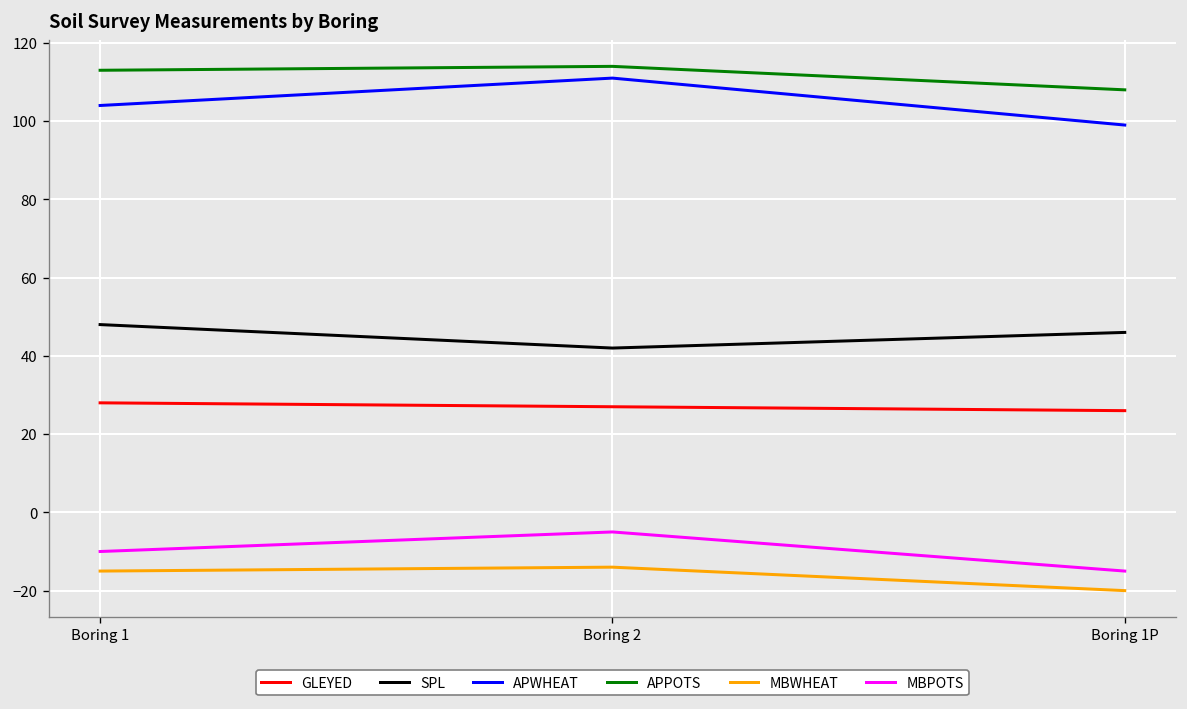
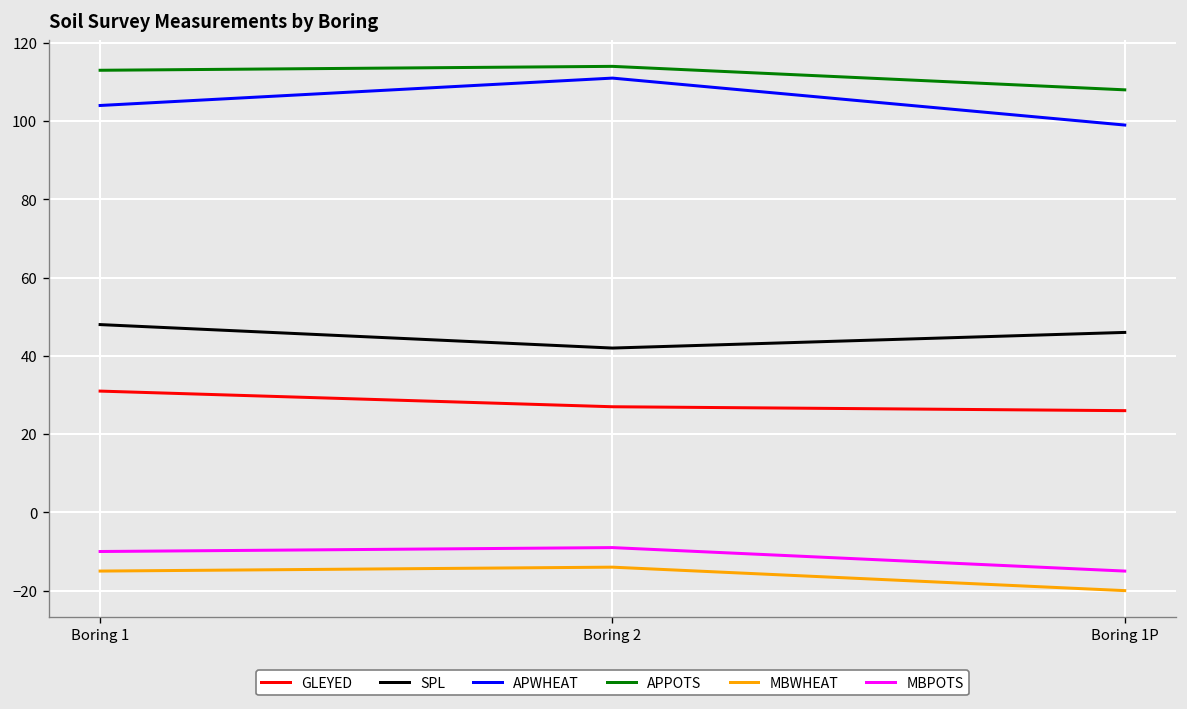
GLEYED, Boring 1: 28 -> 31
MBPOTS, Boring 2: -5 -> -9
